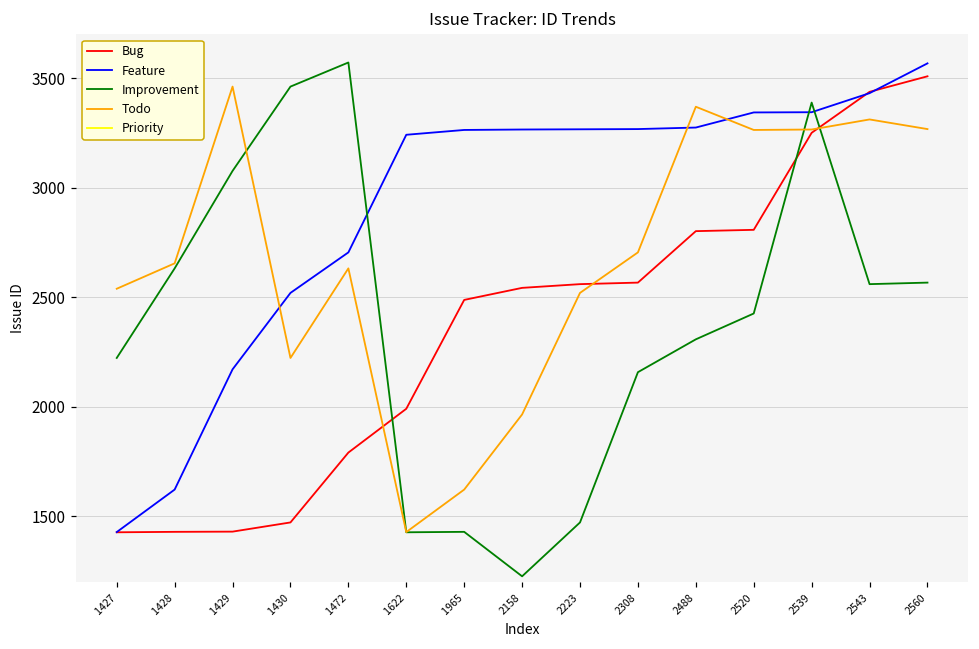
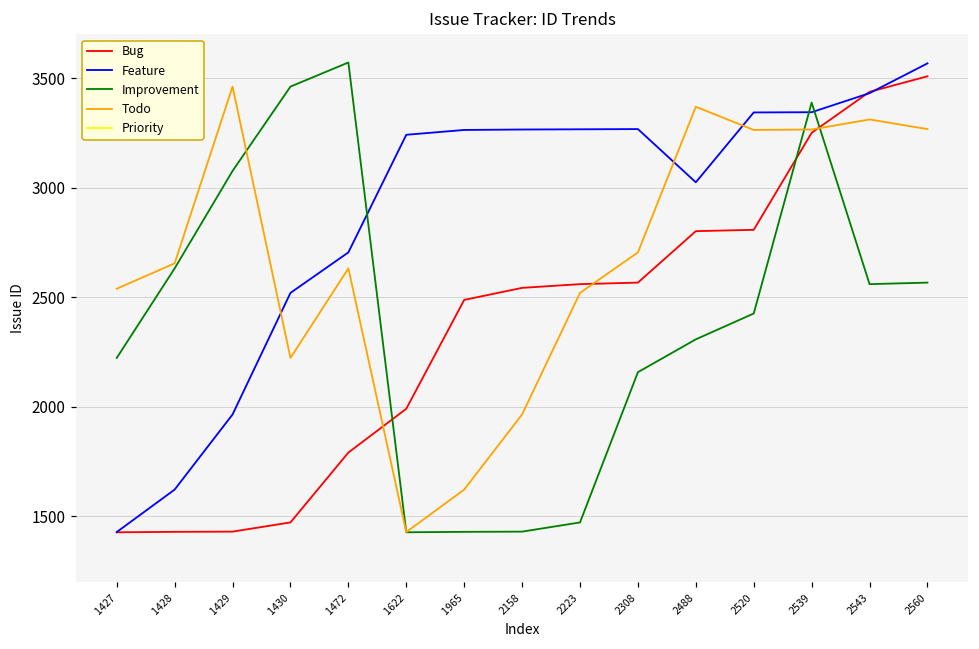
Feature, 1429: 2170 -> 1970
Improvement, 2158: 1230 -> 1430
Feature, 2488: 3280 -> 3030
